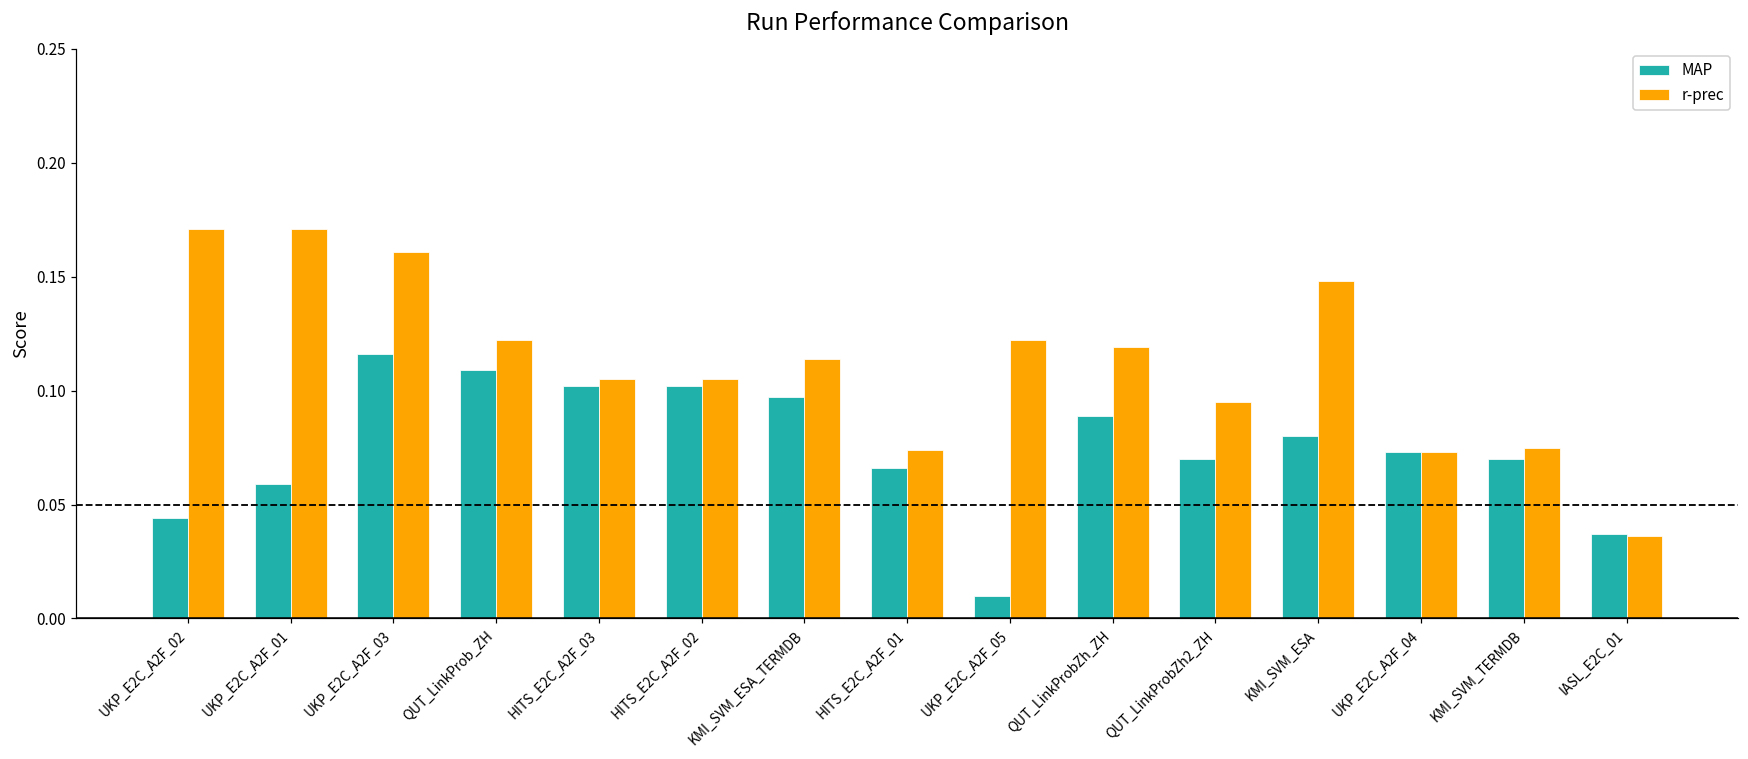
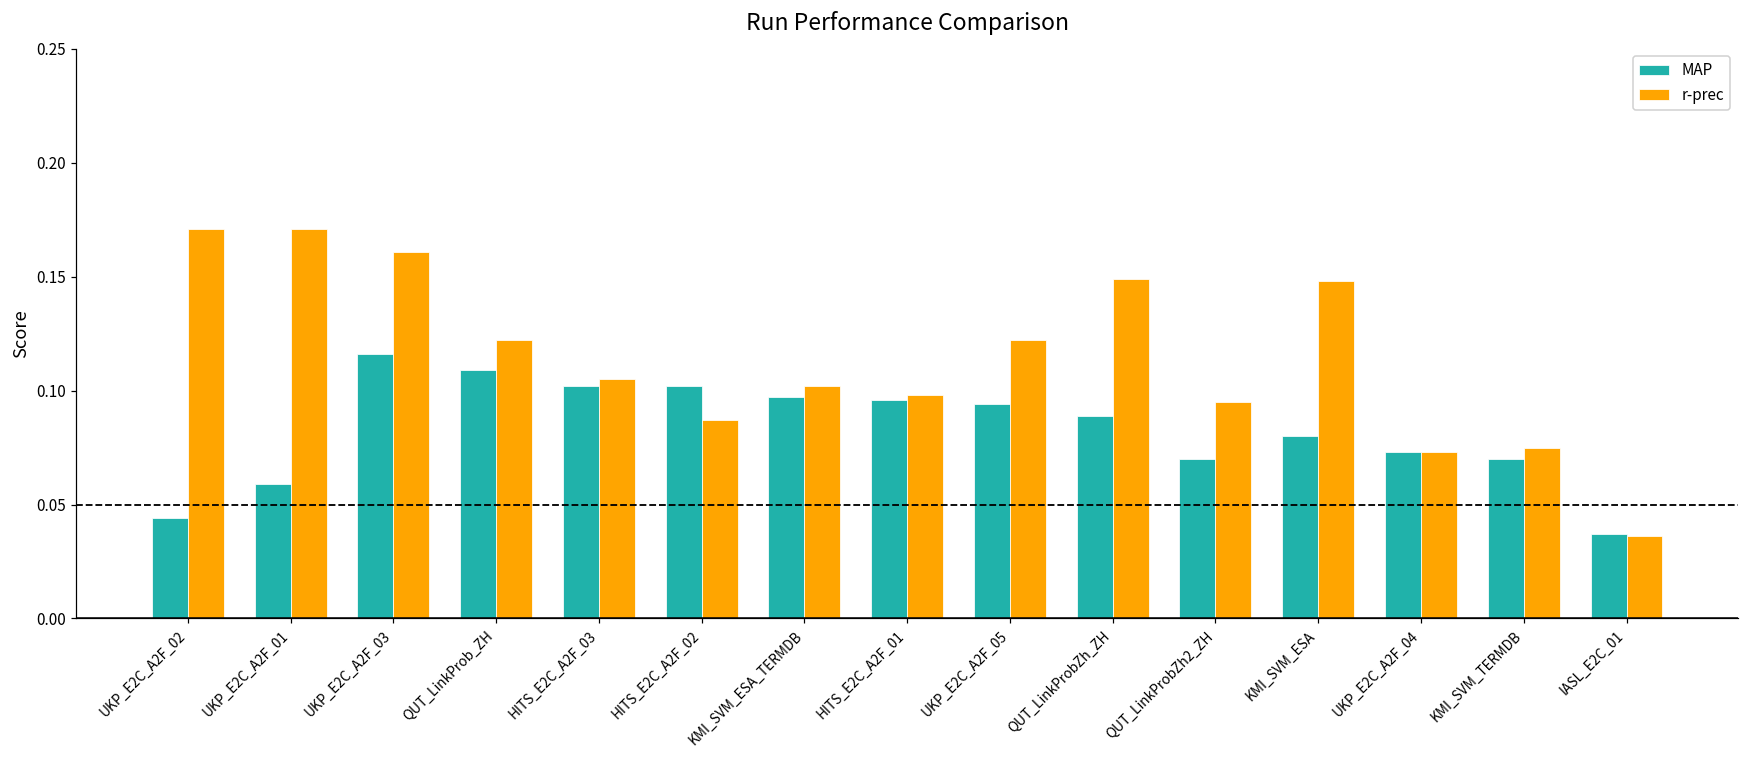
r-prec, HITS_E2C_A2F_02: 0.105 -> 0.087
r-prec, KMI_SVM_ESA_TERMDB: 0.114 -> 0.102
MAP, HITS_E2C_A2F_01: 0.066 -> 0.096
r-prec, HITS_E2C_A2F_01: 0.074 -> 0.098
MAP, UKP_E2C_A2F_05: 0.010 -> 0.094
r-prec, QUT_LinkProbZh_ZH: 0.119 -> 0.149
